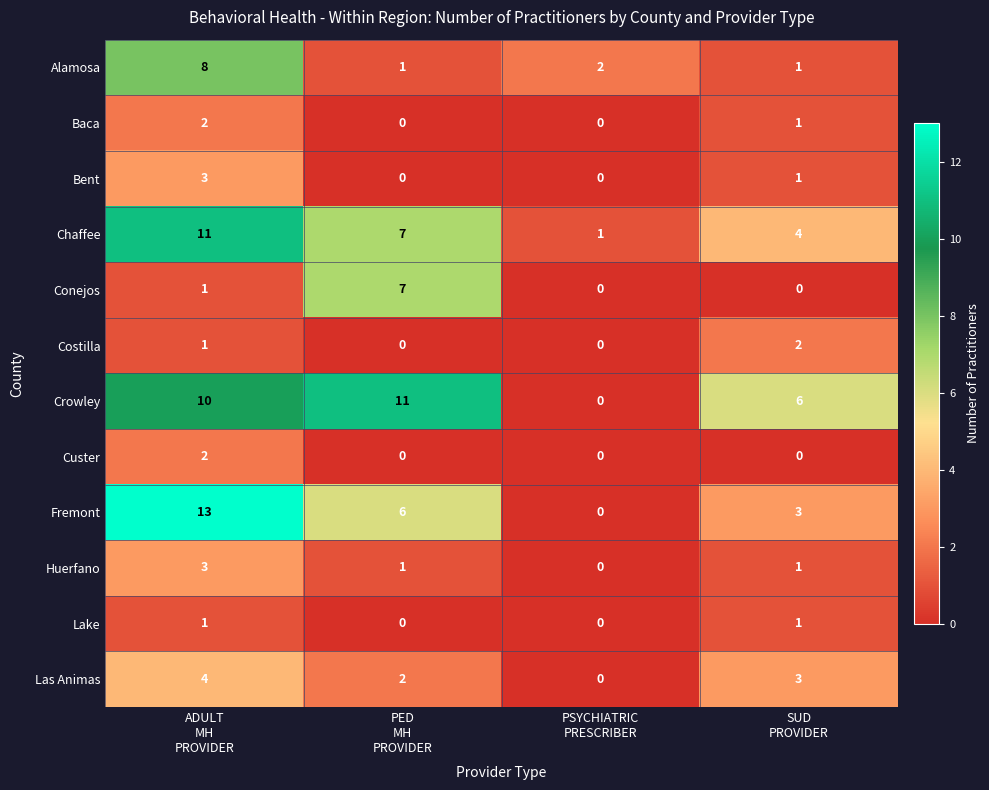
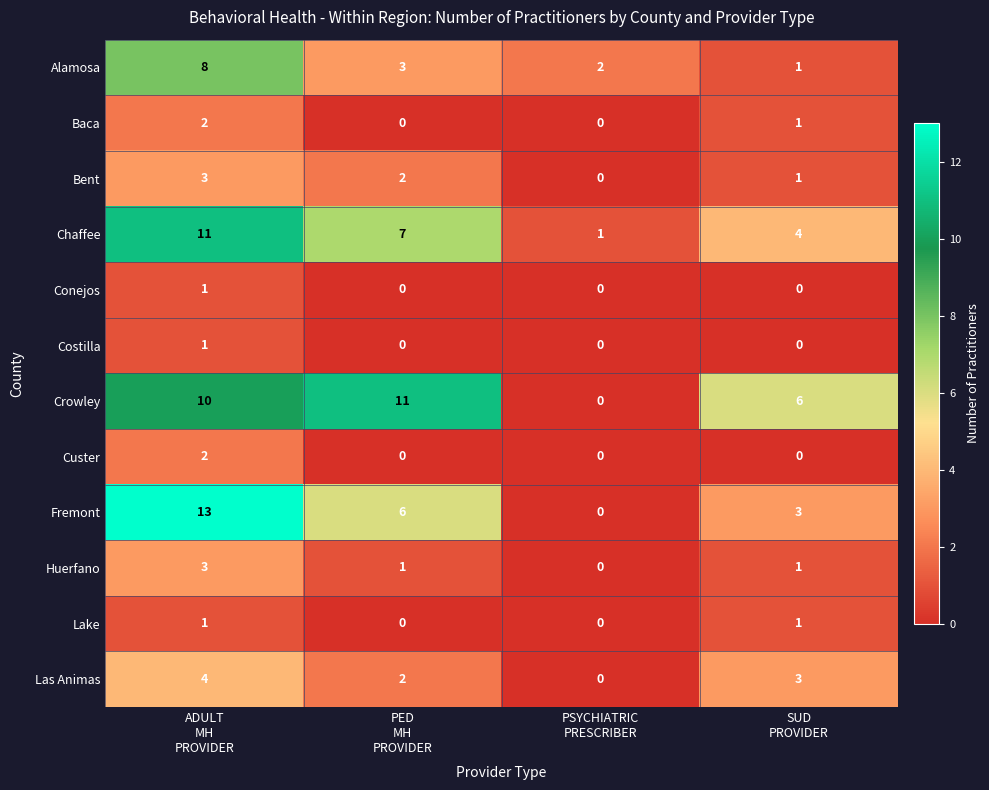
Alamosa, PED MH PROVIDER: 1 -> 3
Bent, PED MH PROVIDER: 0 -> 2
Conejos, PED MH PROVIDER: 7 -> 0
Costilla, SUD PROVIDER: 2 -> 0
